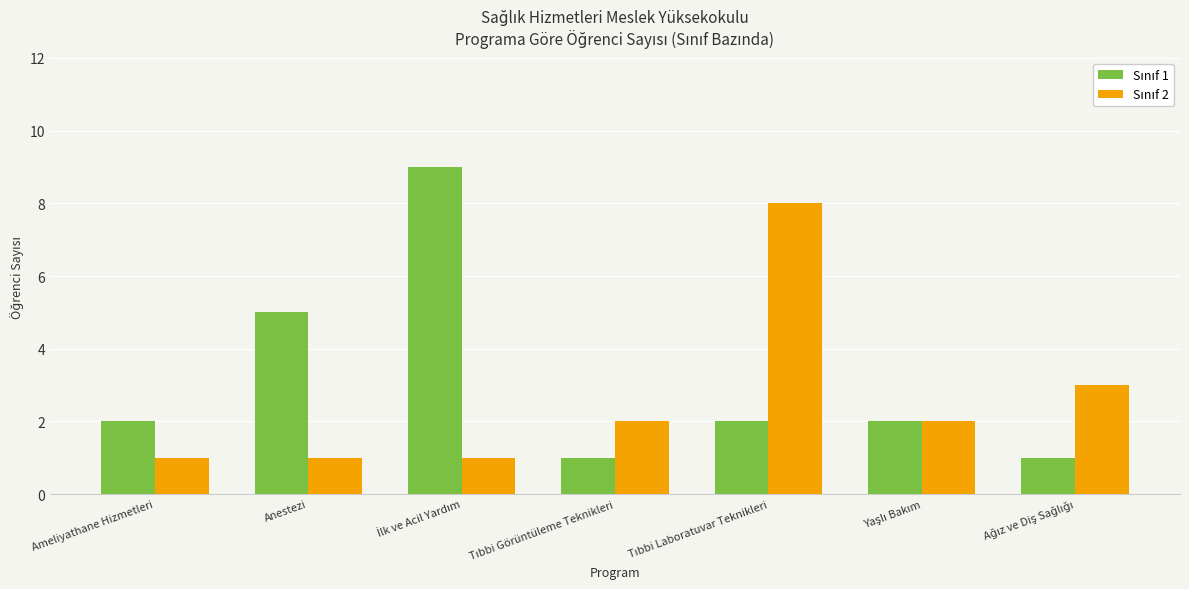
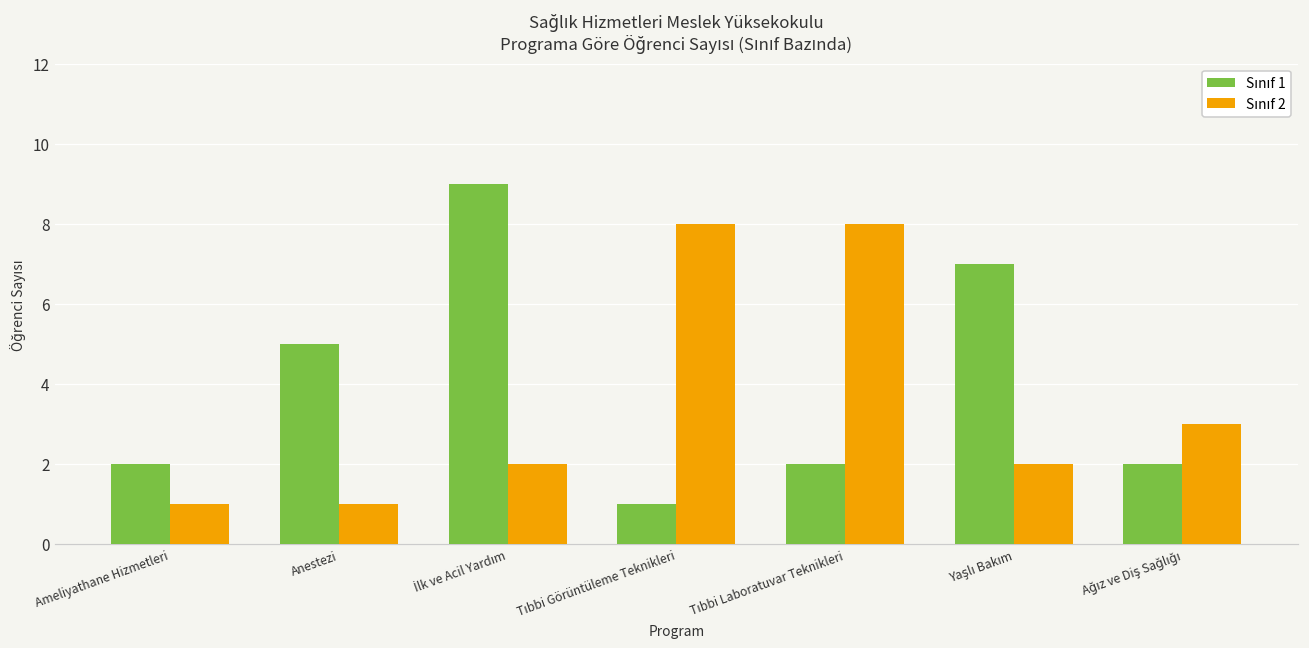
Sınıf 2, İlk ve Acil Yardım: 1 -> 2
Sınıf 2, Tıbbi Görüntüleme Teknikleri: 2 -> 8
Sınıf 1, Yaşlı Bakım: 2 -> 7
Sınıf 1, Ağız ve Diş Sağlığı: 1 -> 2
